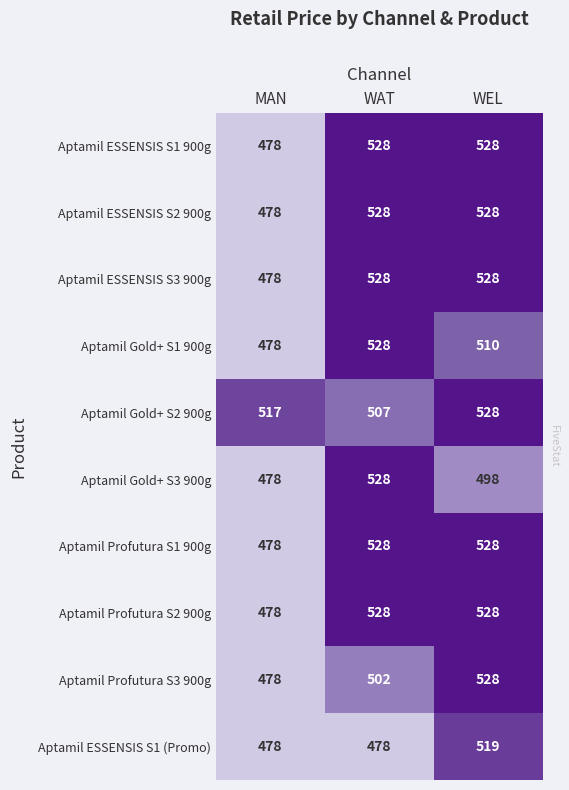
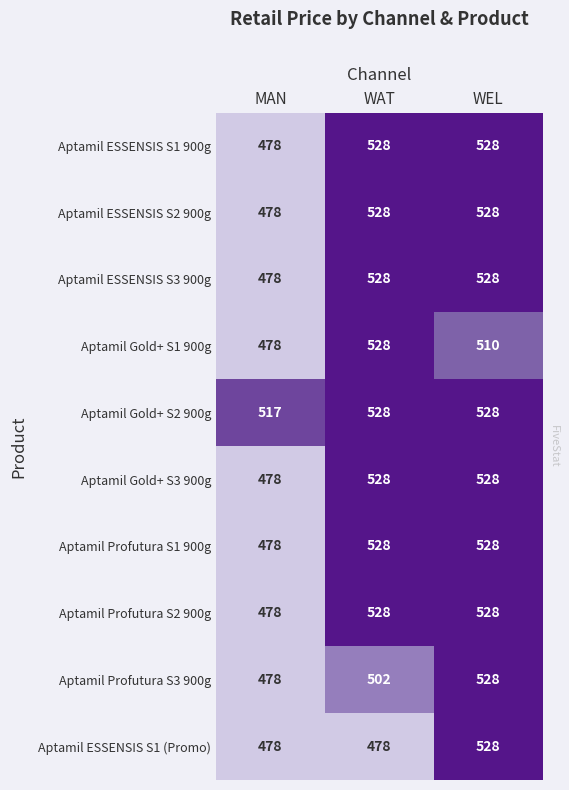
Aptamil Gold+ S2 900g, WAT: 507 -> 528
Aptamil Gold+ S3 900g, WEL: 498 -> 528
Aptamil ESSENSIS S1 (Promo), WEL: 519 -> 528
